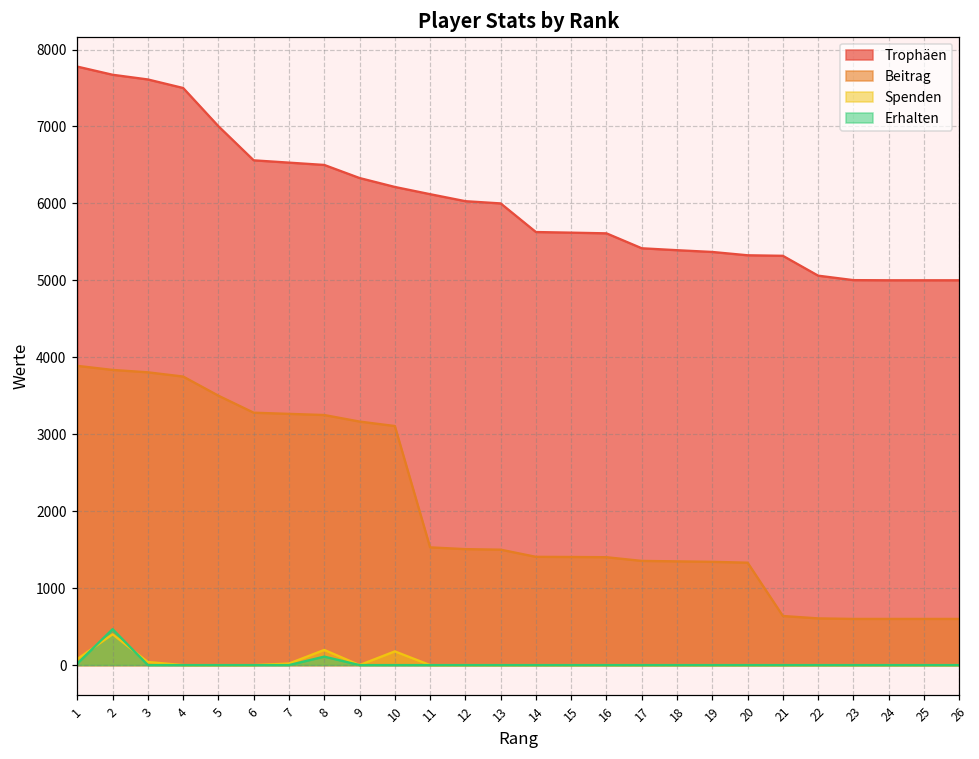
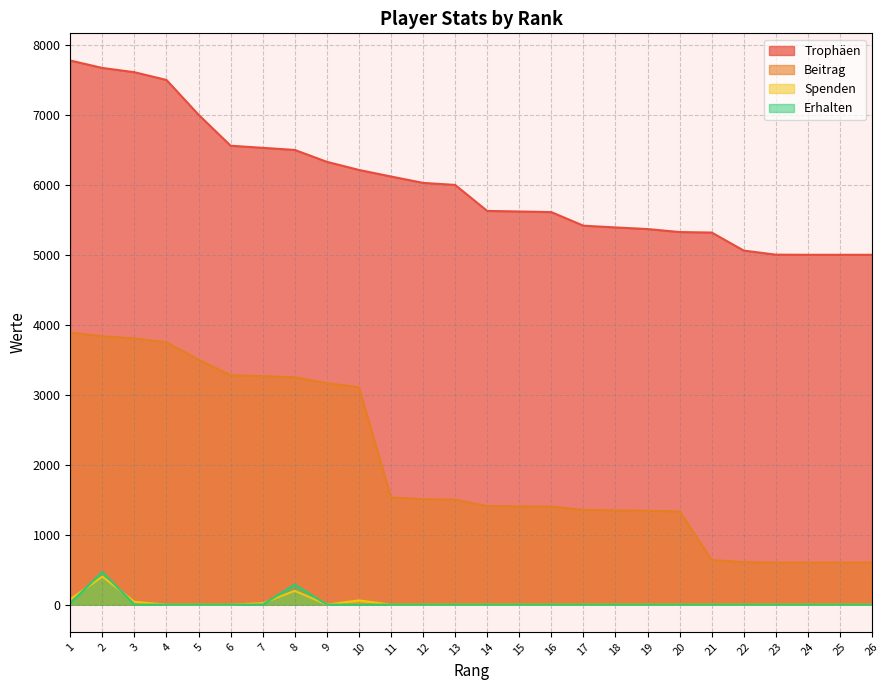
Erhalten, 8: 100 -> 300
Spenden, 10: 200 -> 100
